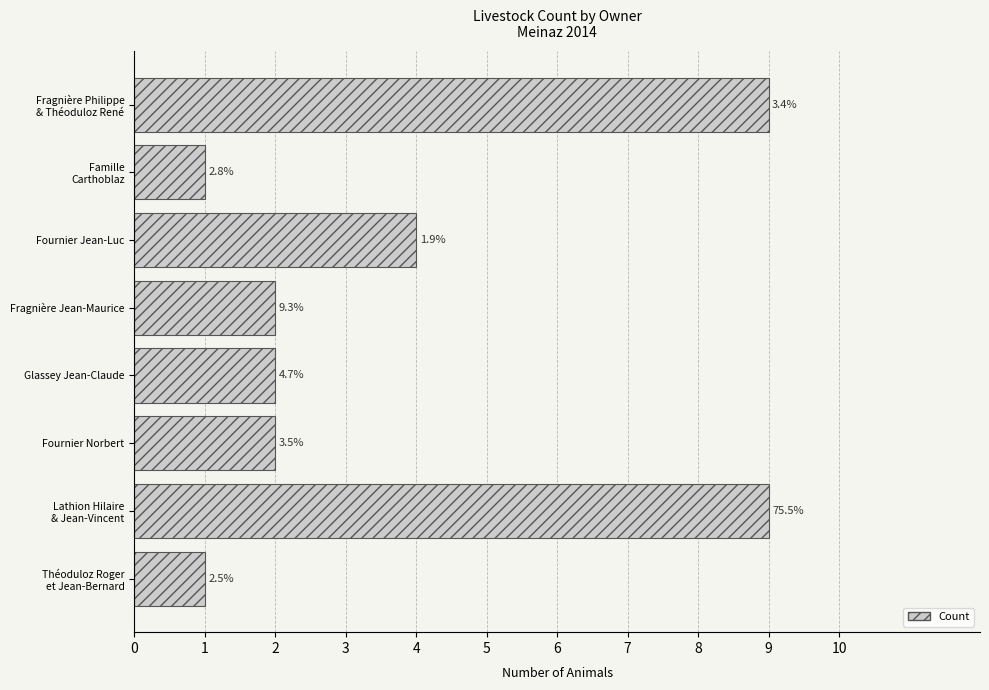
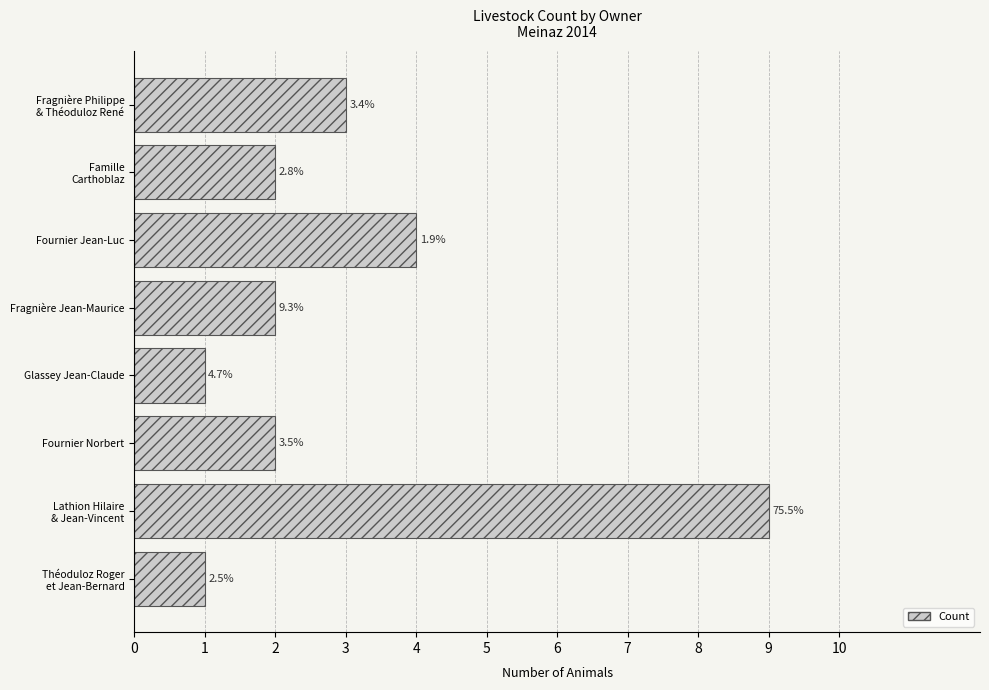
Fragnière Philippe & Théoduloz René: 9 -> 3
Famille Carthoblaz: 1 -> 2
Glassey Jean-Claude: 2 -> 1
